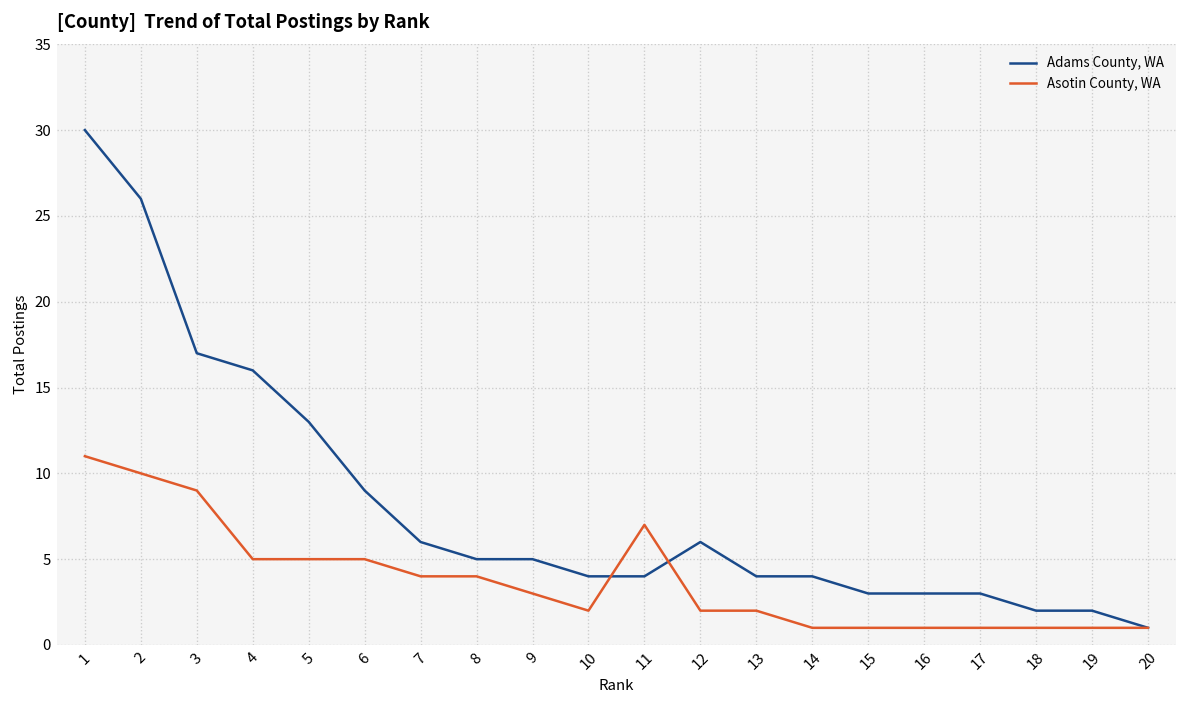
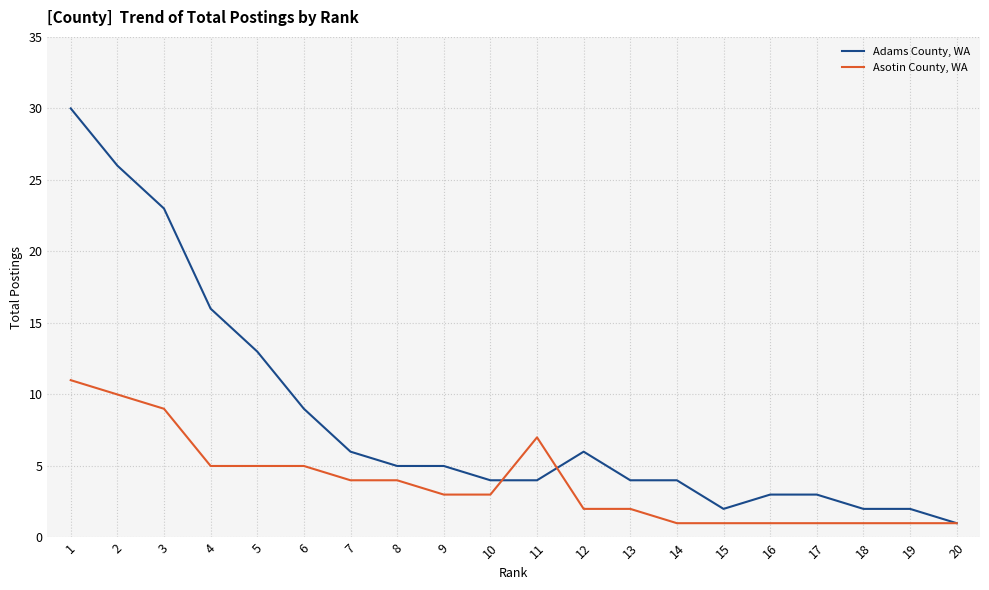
Adams County, WA, 3: 17 -> 23
Asotin County, WA, 10: 2 -> 3
Adams County, WA, 15: 3 -> 2
